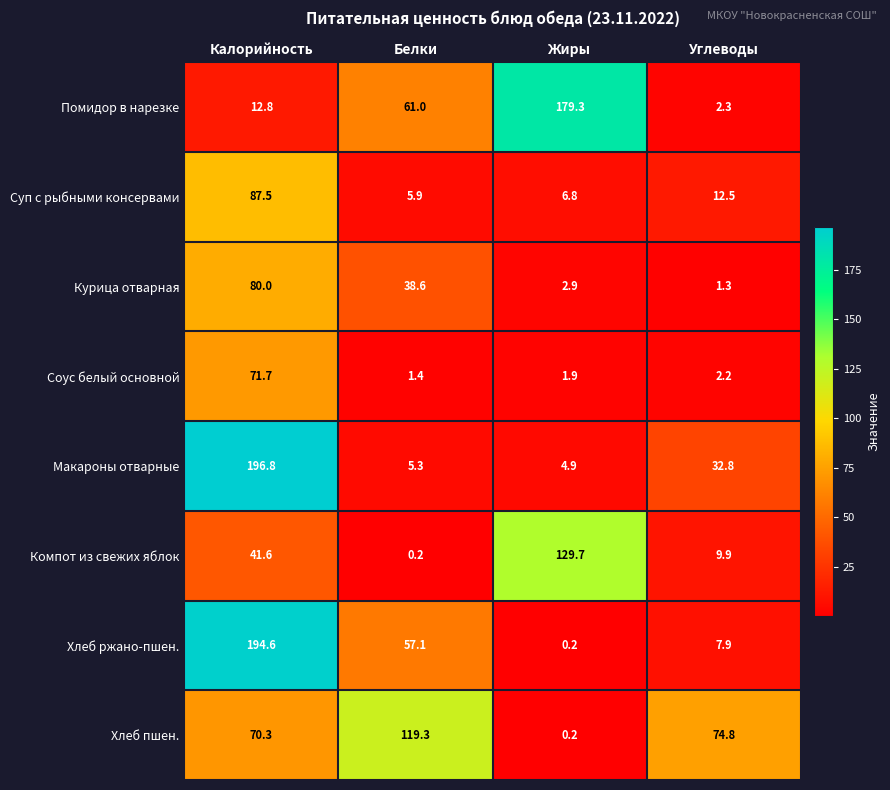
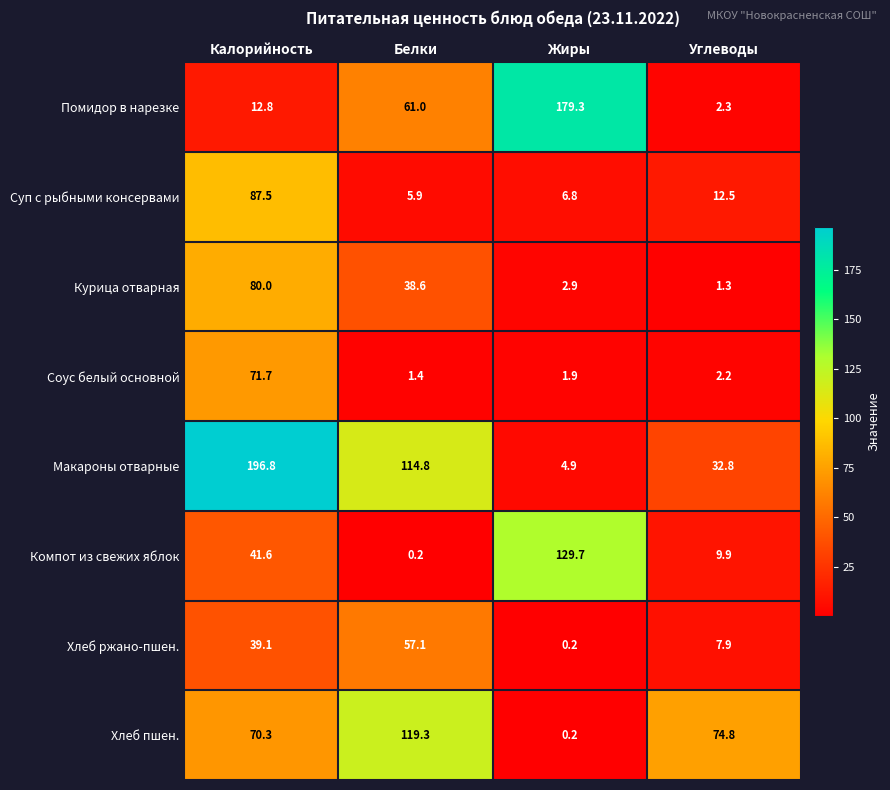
Макароны отварные, Белки: 5.3 -> 114.8
Хлеб ржано-пшен., Калорийность: 194.6 -> 39.1
